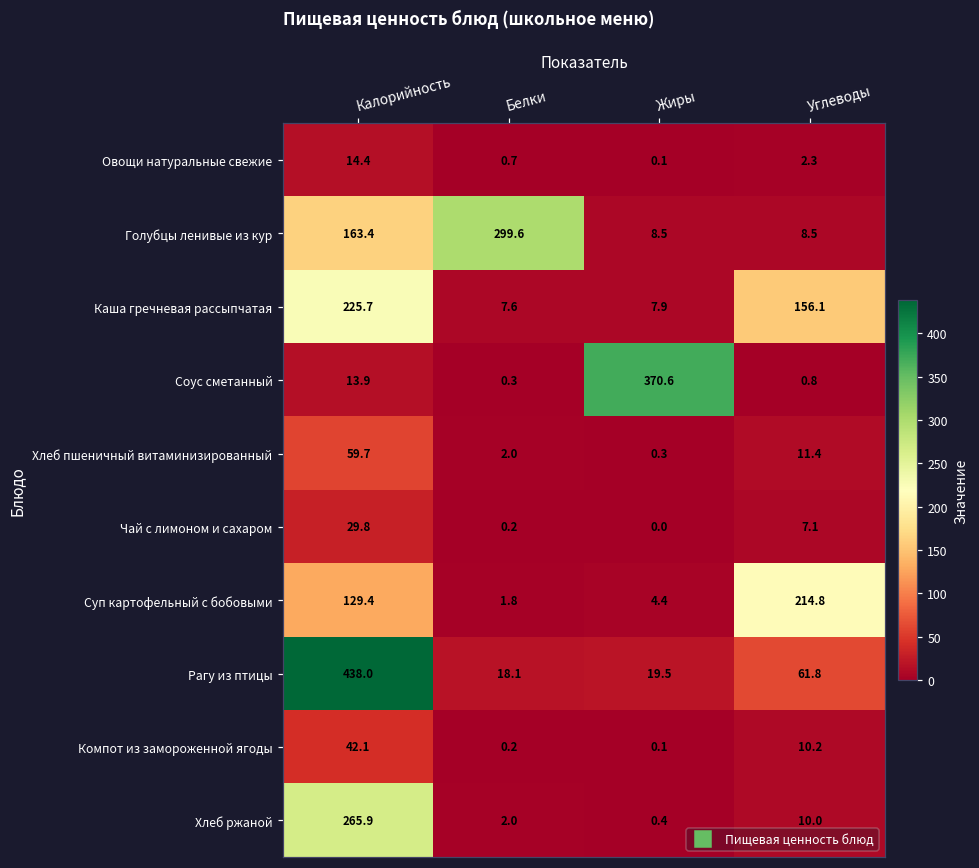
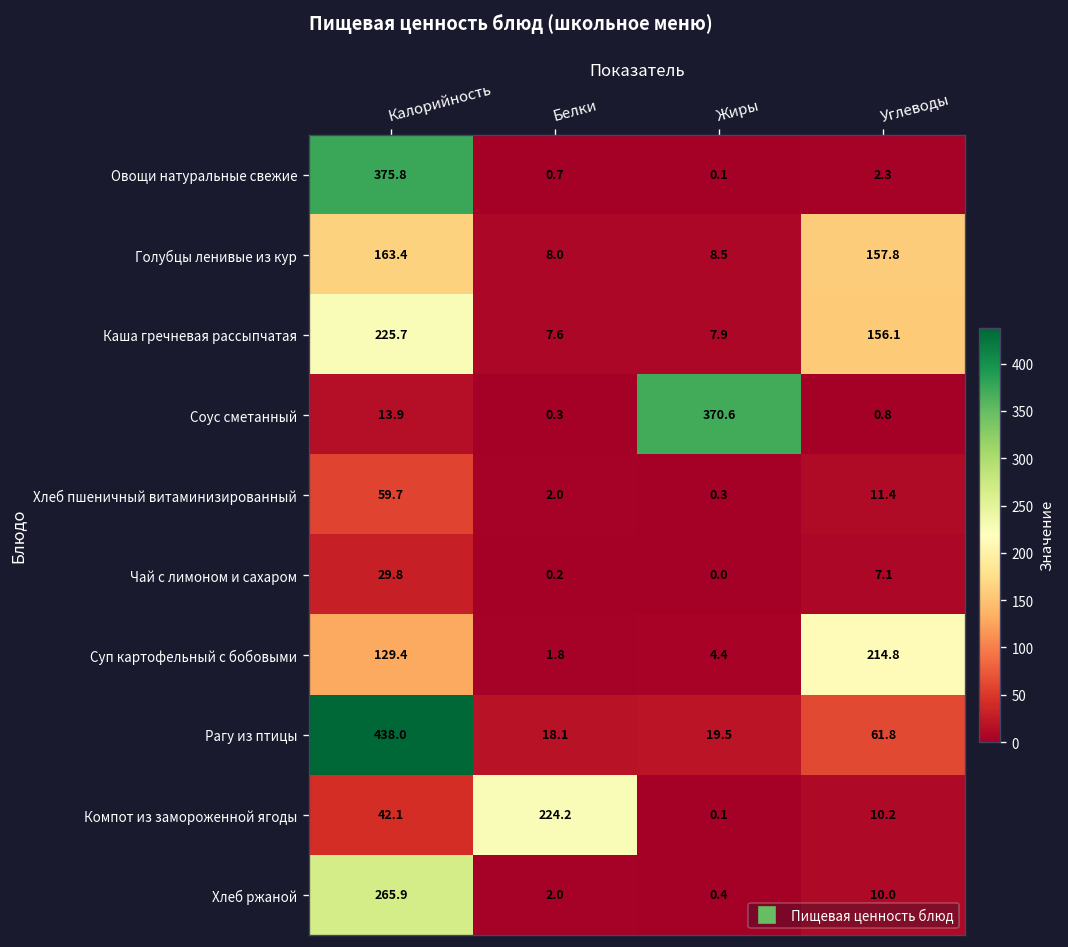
Овощи натуральные свежие, Калорийность: 14.4 -> 375.8
Голубцы ленивые из кур, Белки: 299.6 -> 8.0
Голубцы ленивые из кур, Углеводы: 8.5 -> 157.8
Компот из замороженной ягоды, Белки: 0.2 -> 224.2
